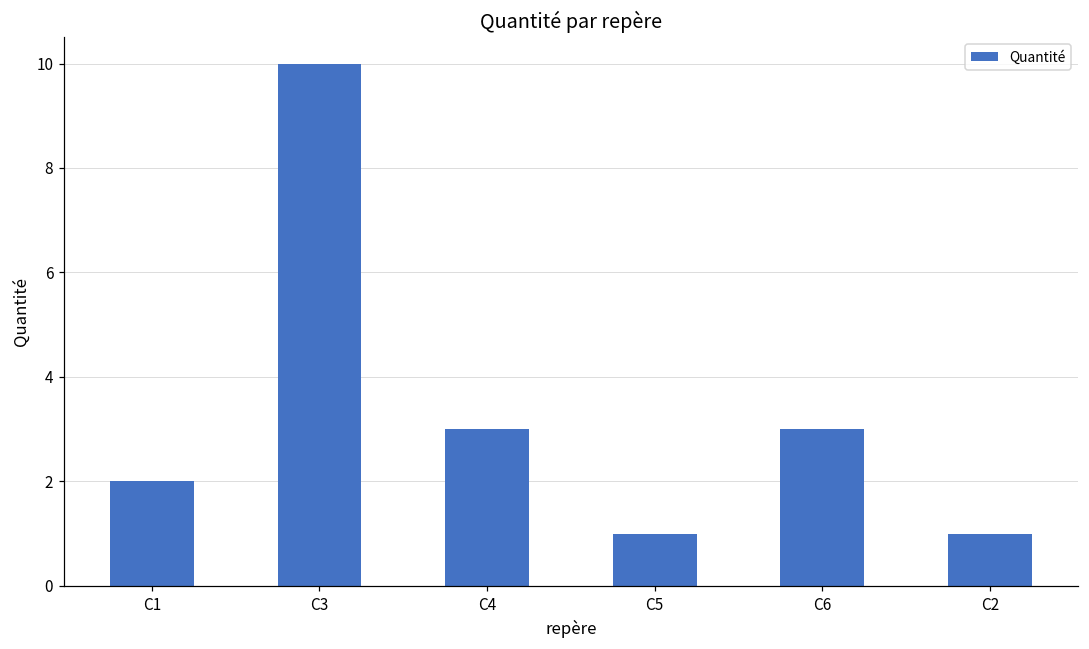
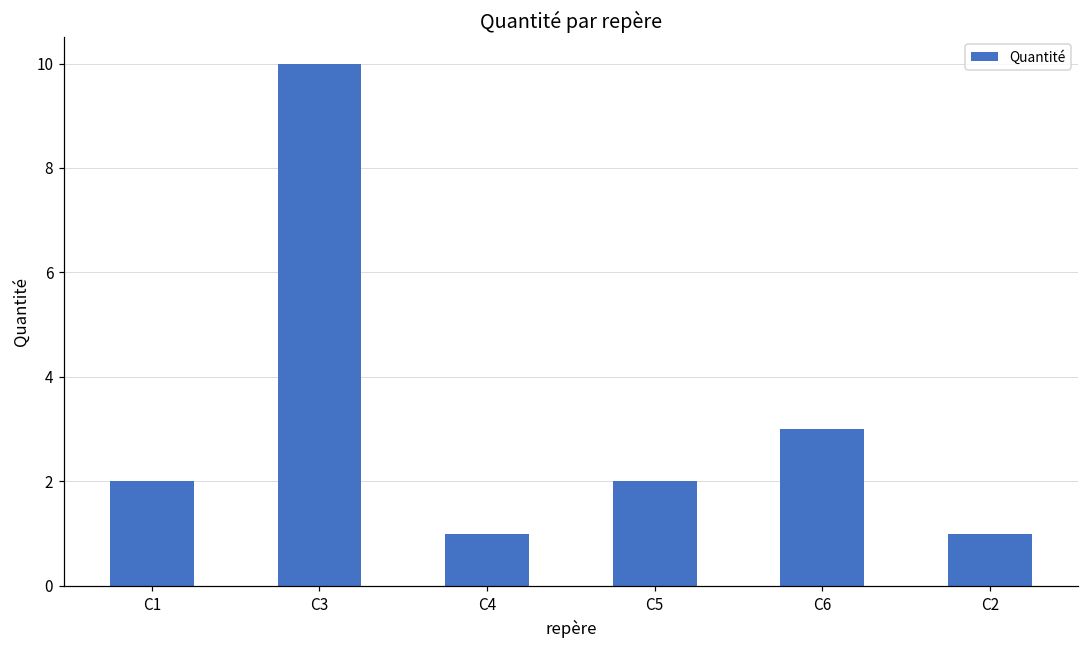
C4: 3 -> 1
C5: 1 -> 2
